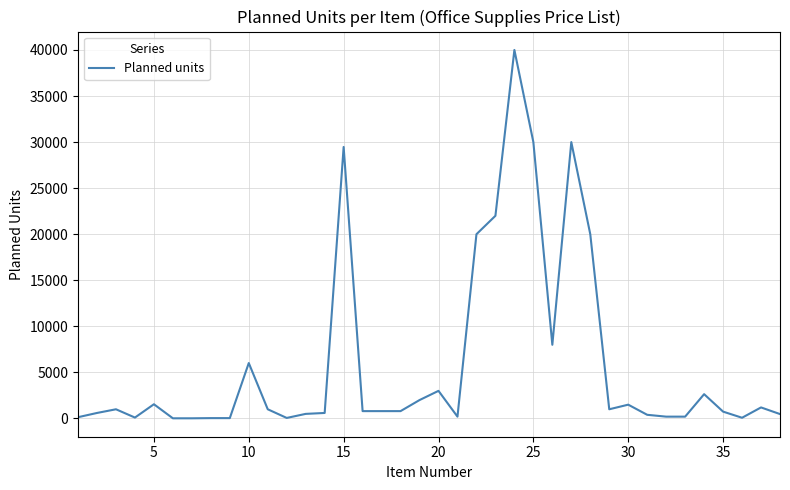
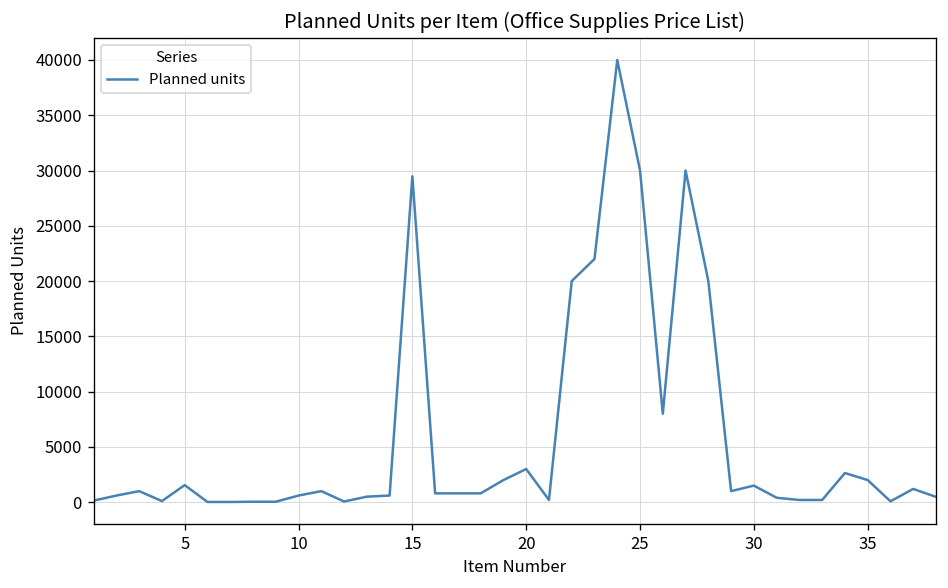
10: 6000 -> 1000
35: 1000 -> 2000
